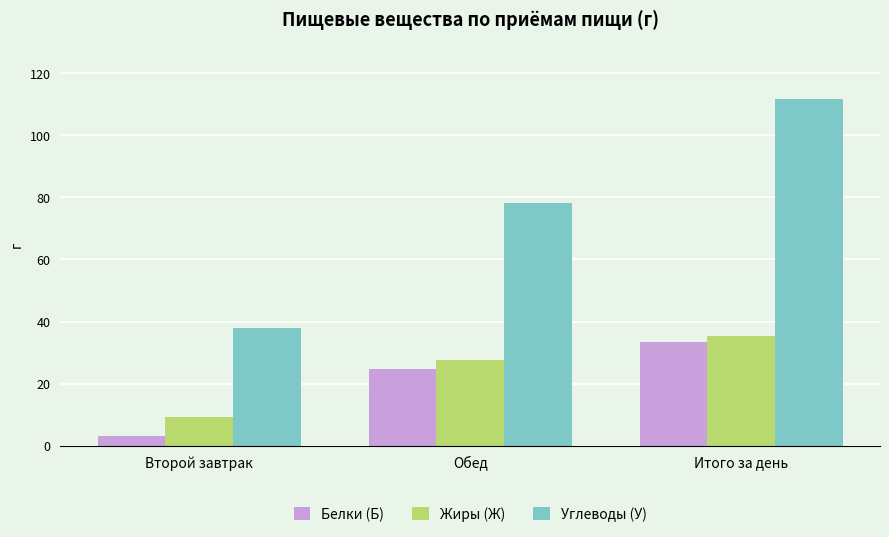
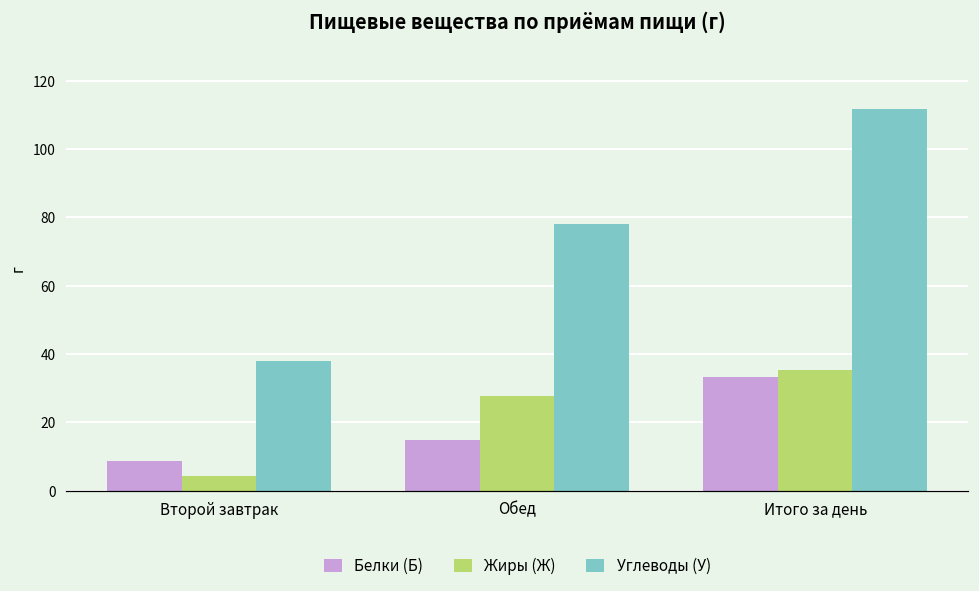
Белки (Б), Второй завтрак: 3 -> 9
Жиры (Ж), Второй завтрак: 9 -> 4
Белки (Б), Обед: 25 -> 15
